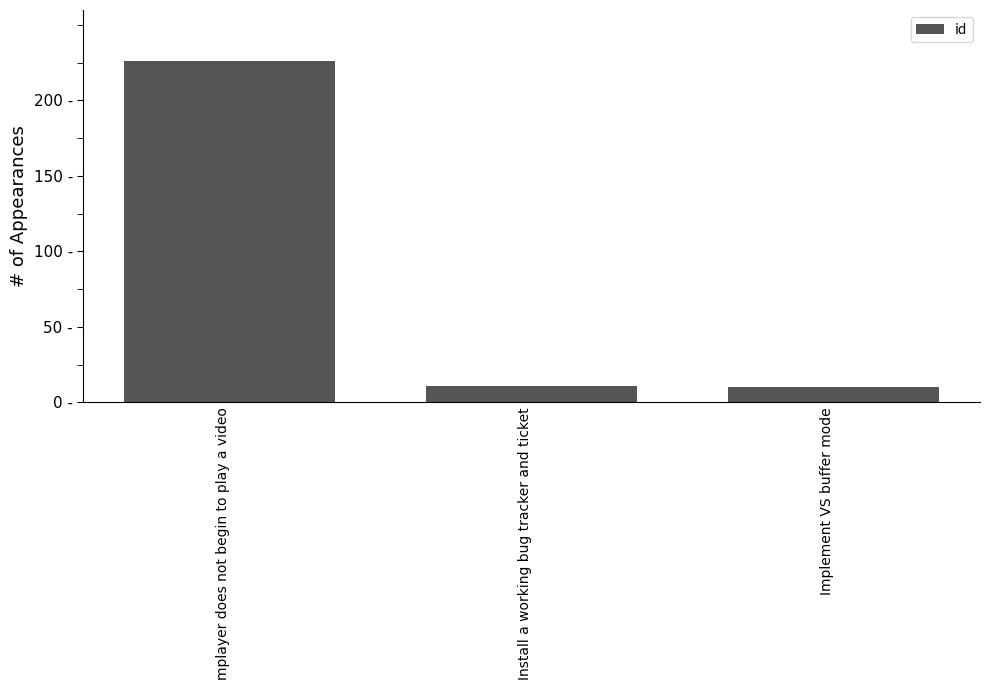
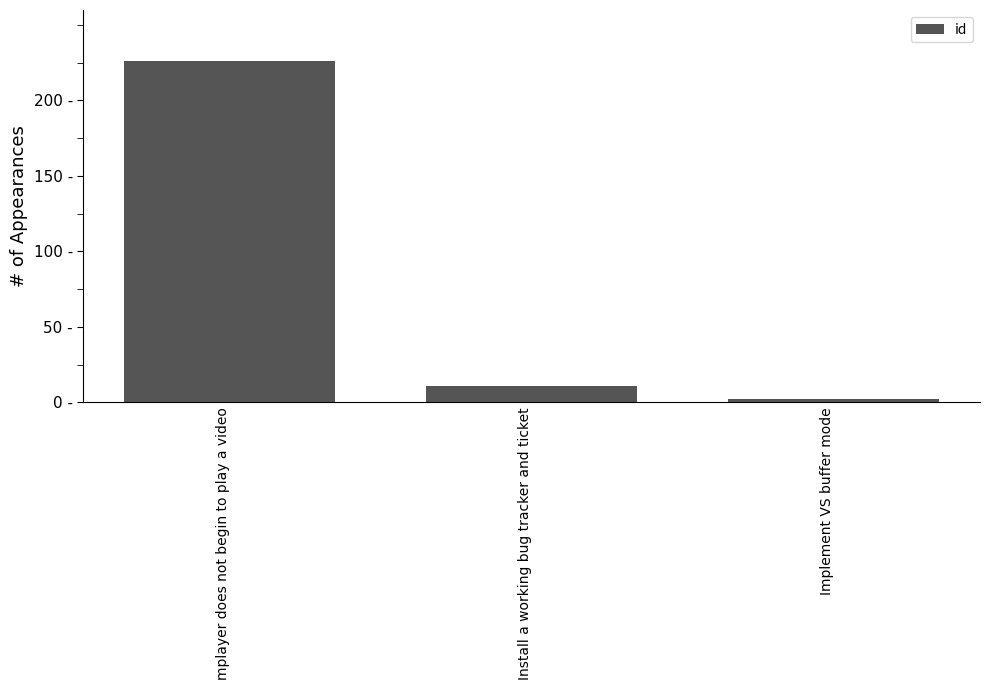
Implement VS buffer mode: 10 - -> 2 -
